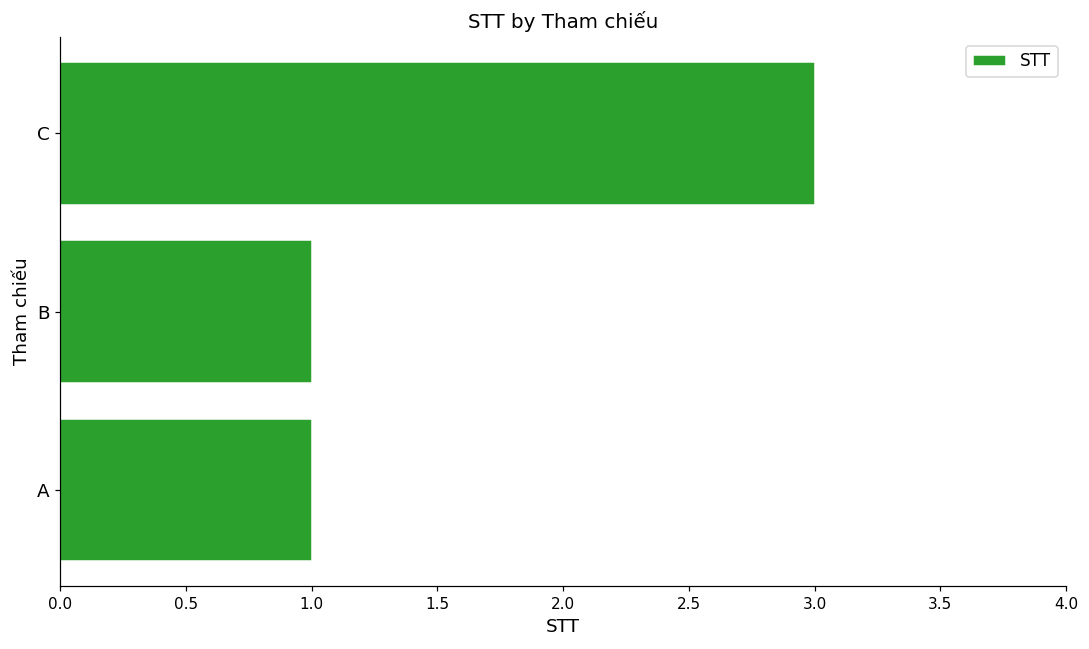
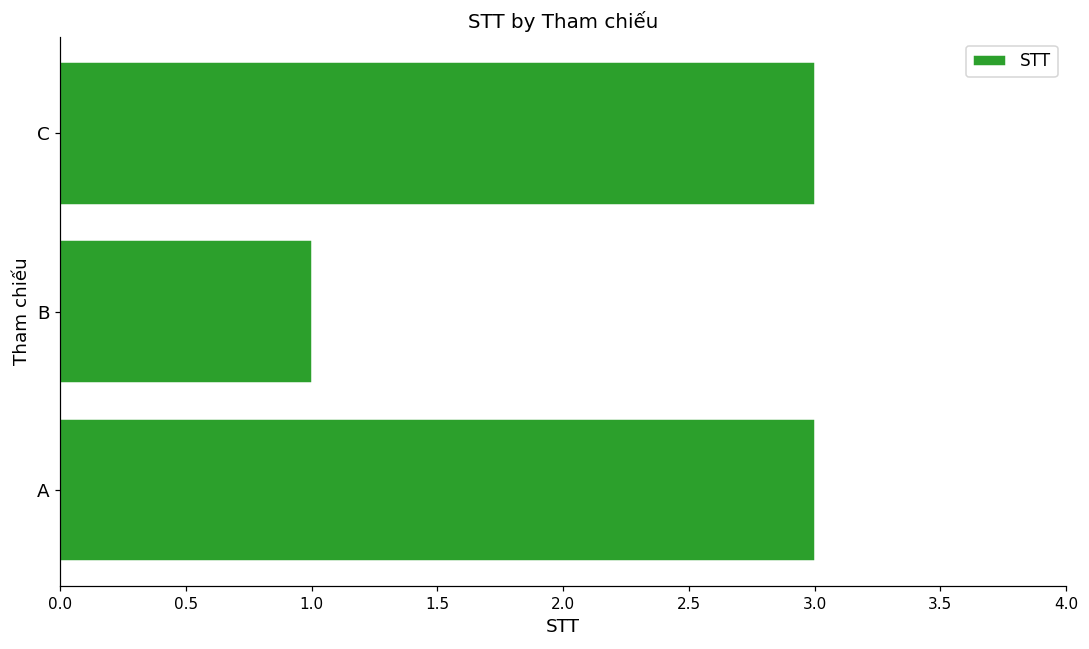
A: 1 -> 3
